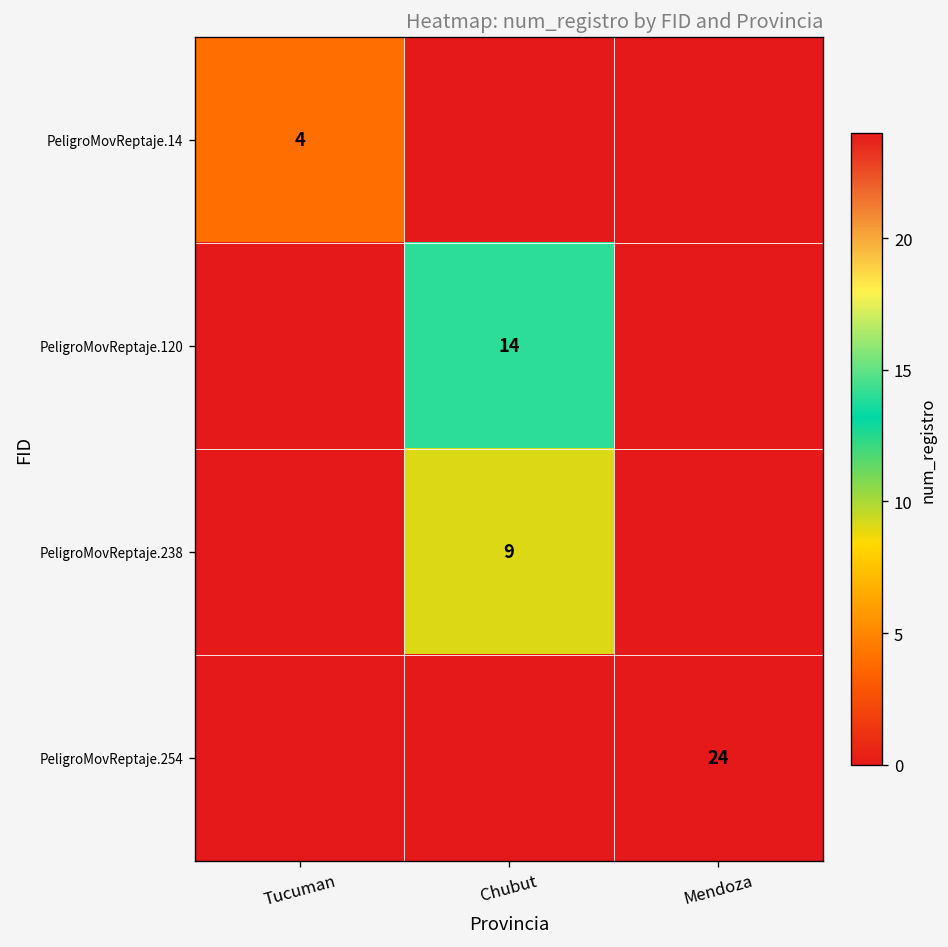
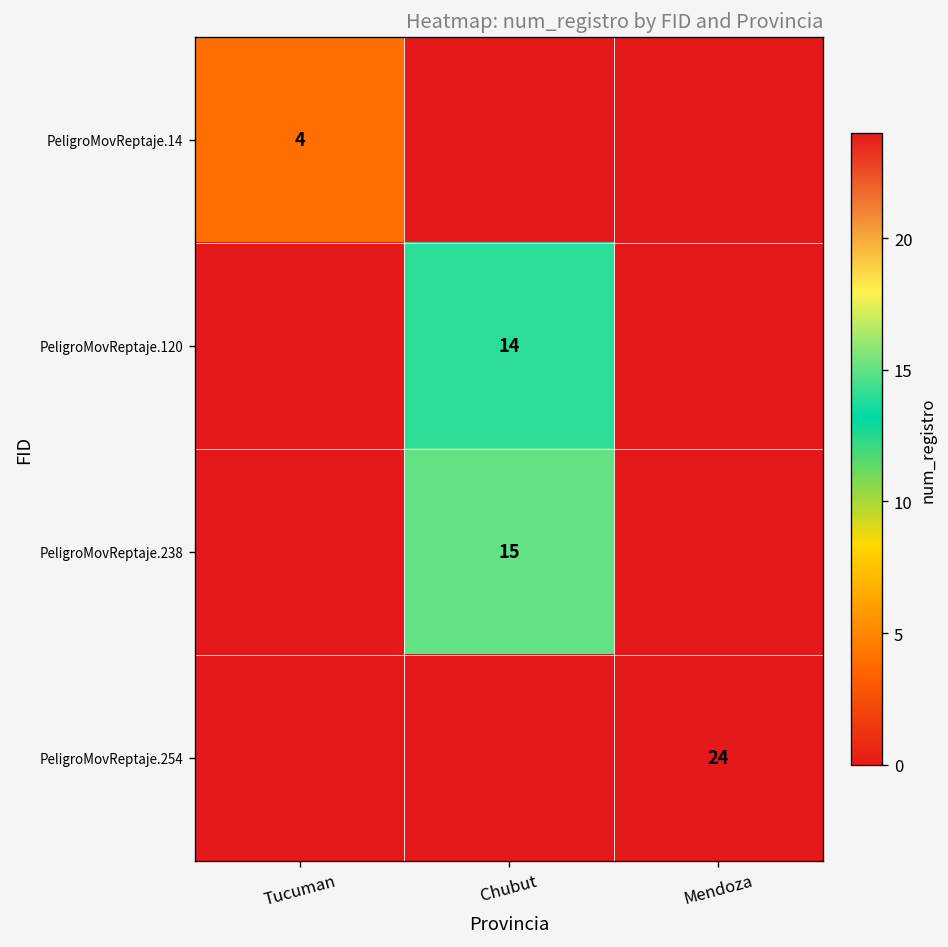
PeligroMovReptaje.238, Chubut: 9 -> 15
